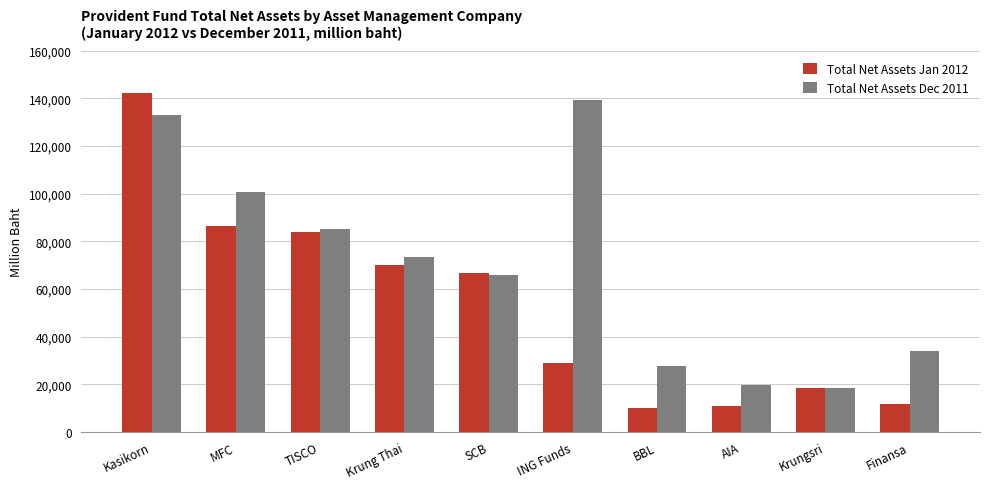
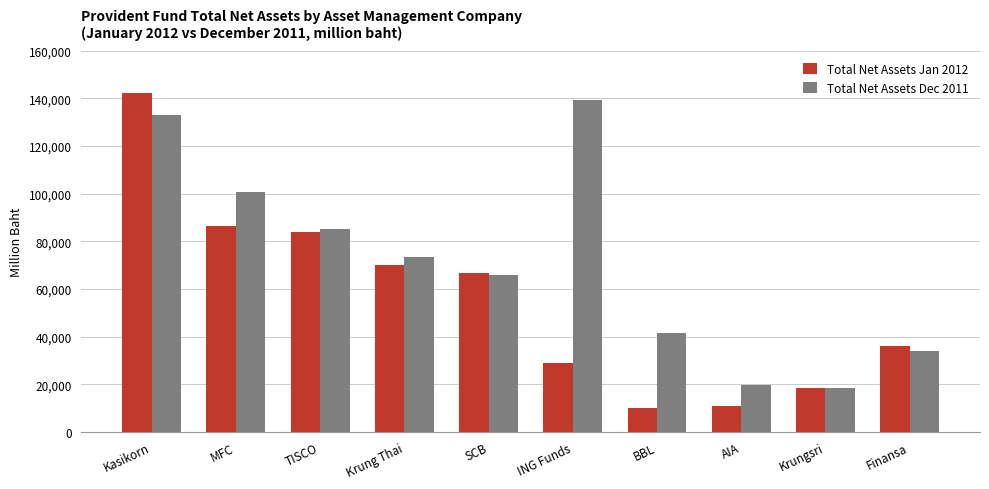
Total Net Assets Dec 2011, BBL: 28,000 -> 42,000
Total Net Assets Jan 2012, Finansa: 12,000 -> 36,000
